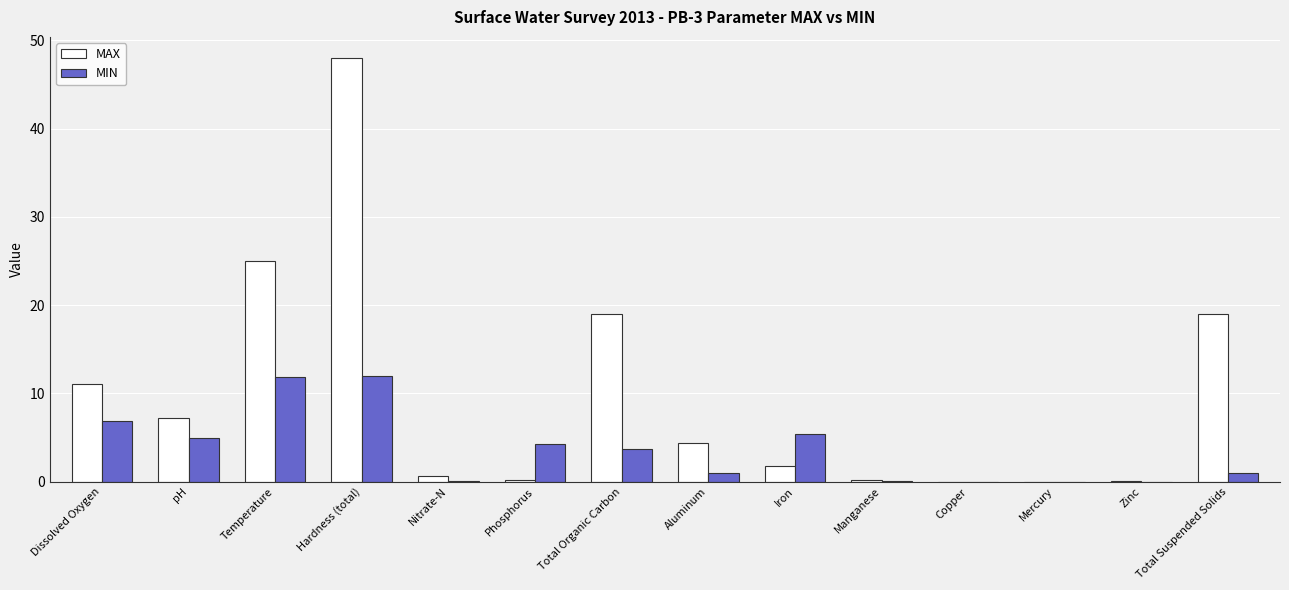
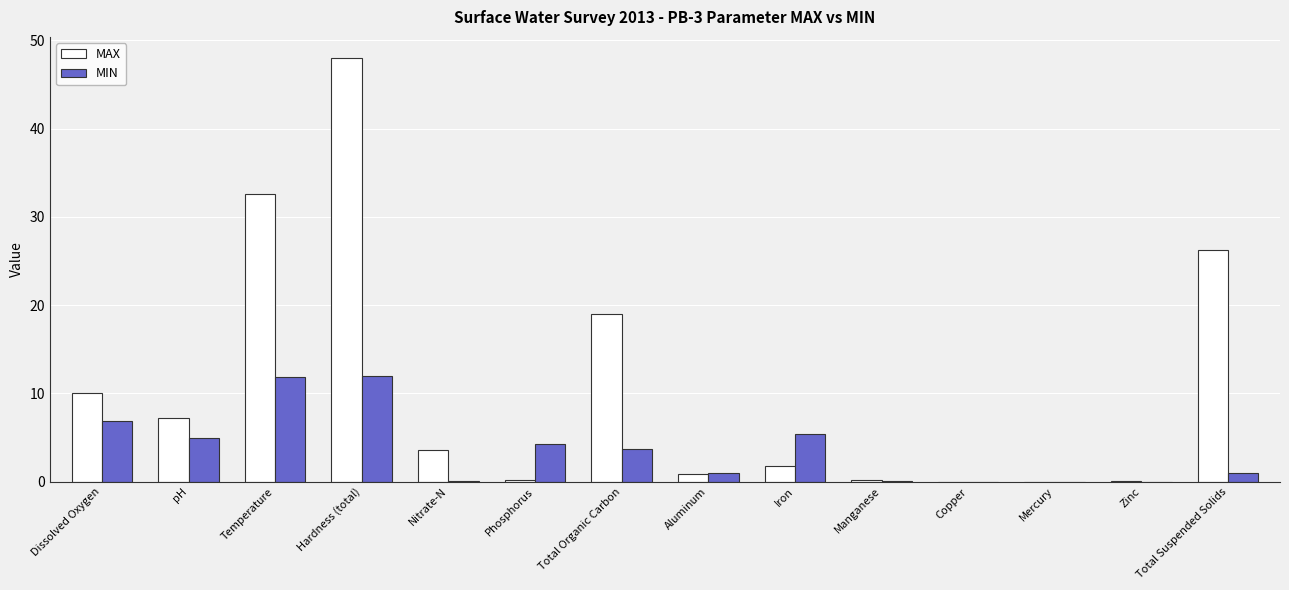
MAX, Dissolved Oxygen: 11 -> 10
MAX, Temperature: 25 -> 33
MAX, Nitrate-N: 1 -> 4
MAX, Aluminum: 4 -> 1
MAX, Total Suspended Solids: 19 -> 26
